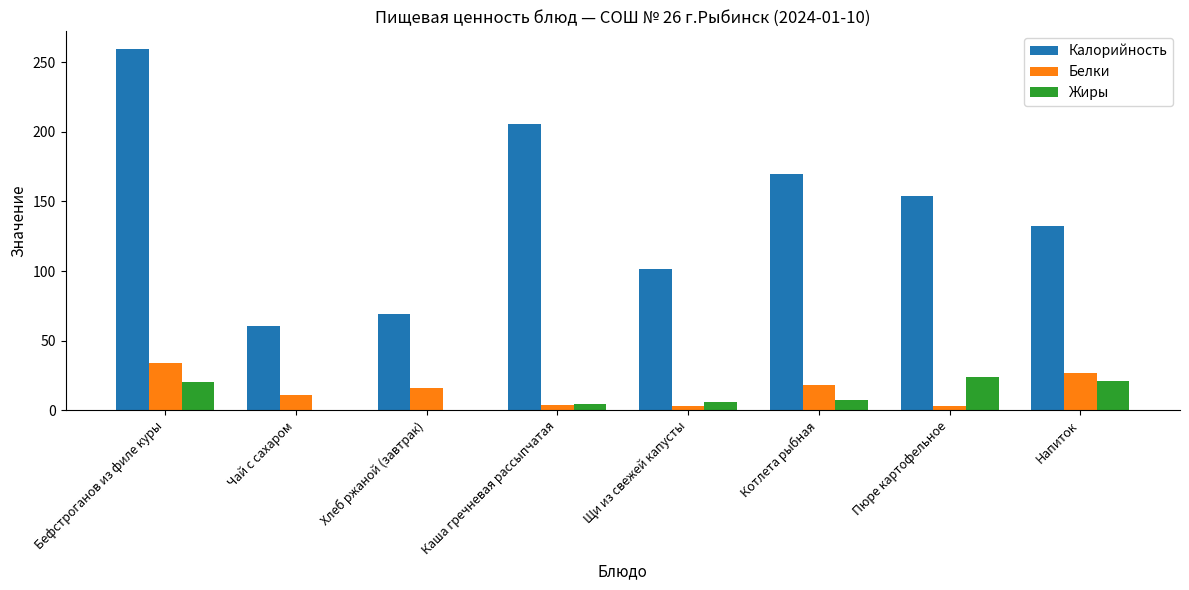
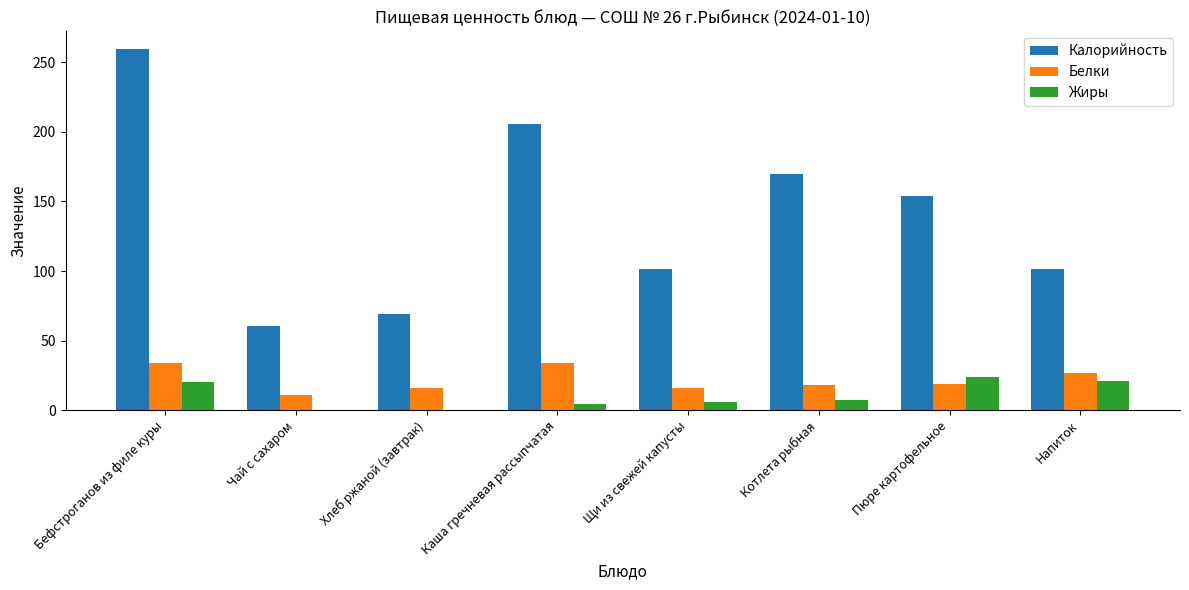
Белки, Каша гречневая рассыпчатая: 4 -> 34
Белки, Щи из свежей капусты: 3 -> 16
Белки, Пюре картофельное: 3 -> 19
Калорийность, Напиток: 133 -> 101
